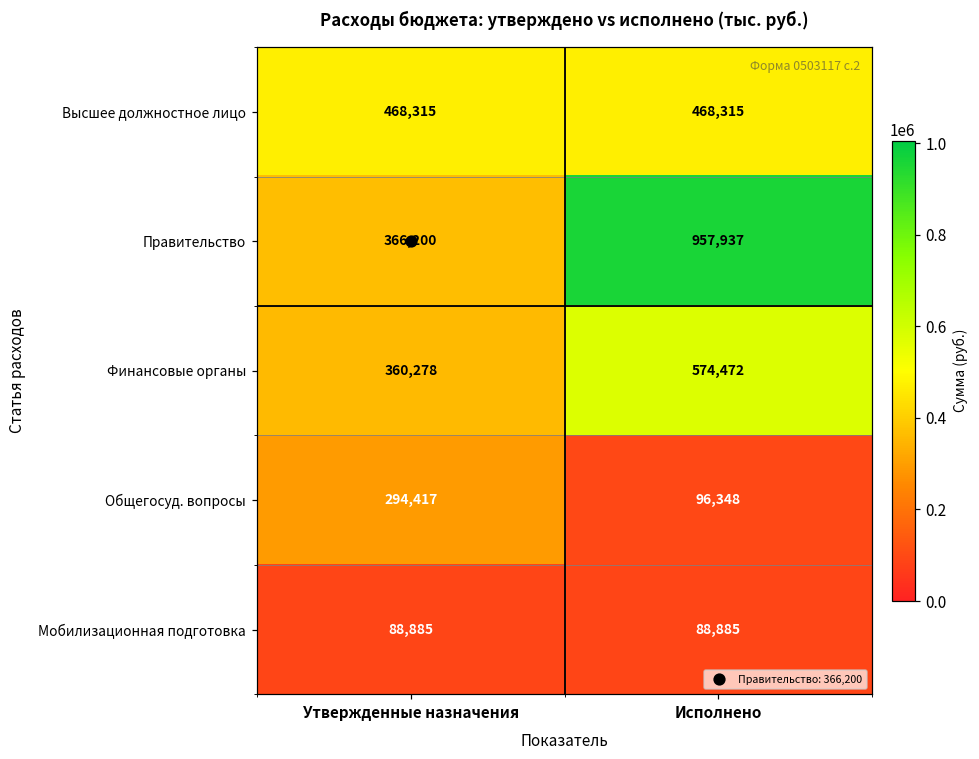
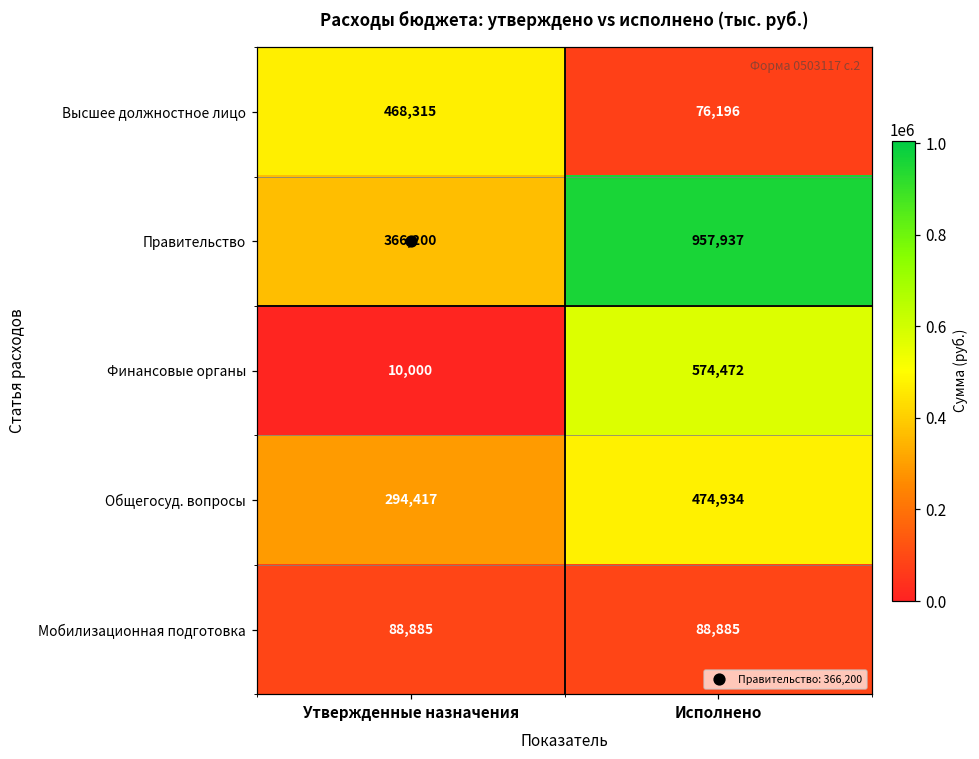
Высшее должностное лицо, Исполнено: 468,315 -> 76,196
Финансовые органы, Утвержденные назначения: 360,278 -> 10,000
Общегосуд. вопросы, Исполнено: 96,348 -> 474,934
